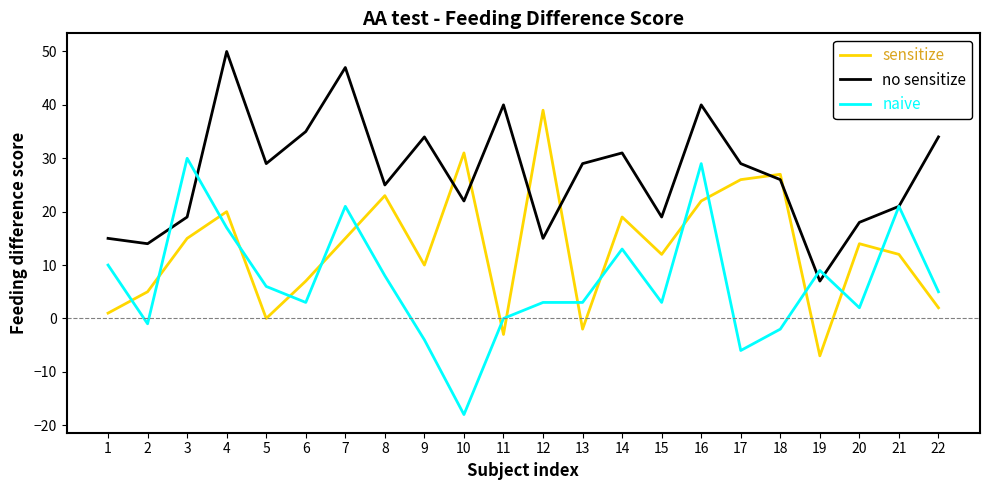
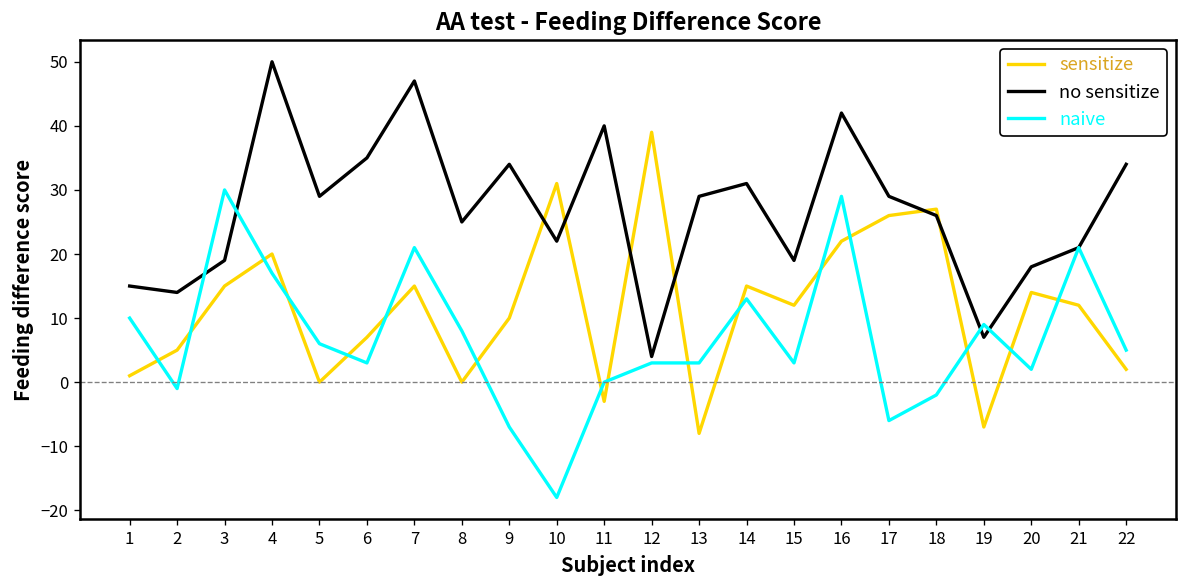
sensitize, 8: 23 -> 0
naive, 9: -4 -> -7
no sensitize, 12: 15 -> 4
sensitize, 13: -2 -> -8
sensitize, 14: 19 -> 15
no sensitize, 16: 40 -> 42
